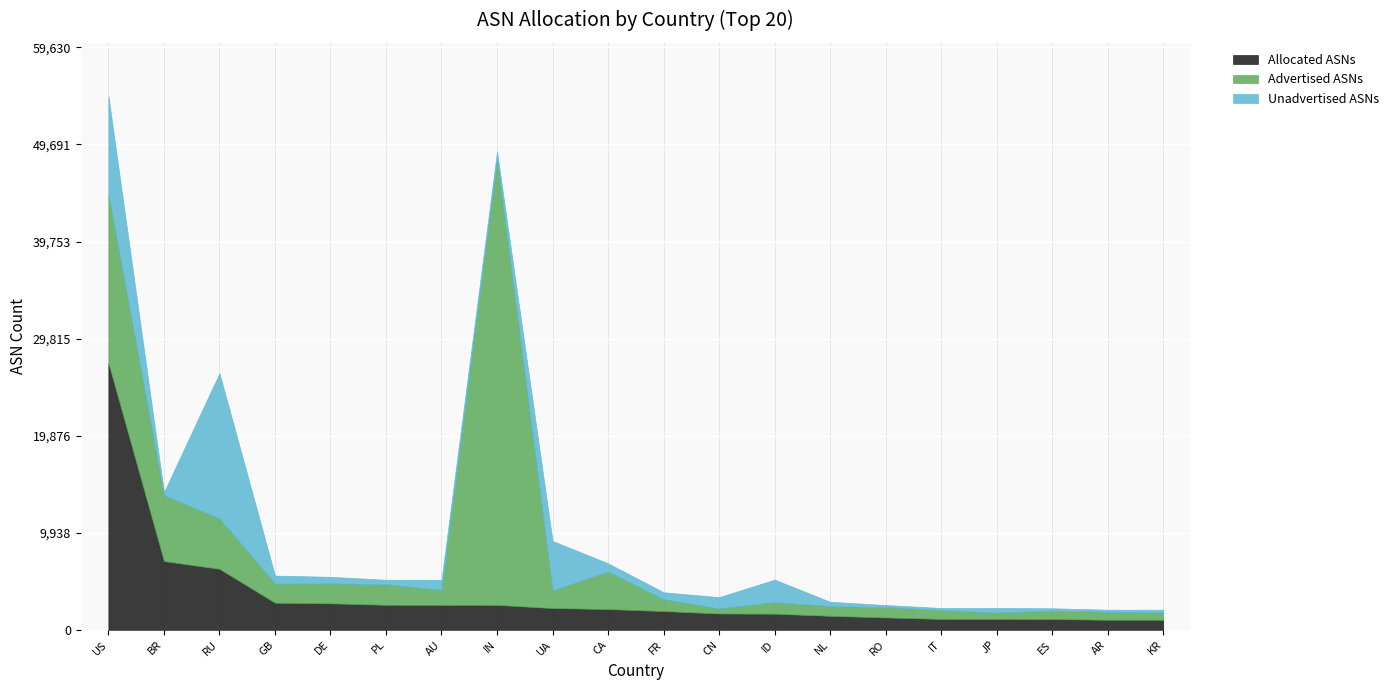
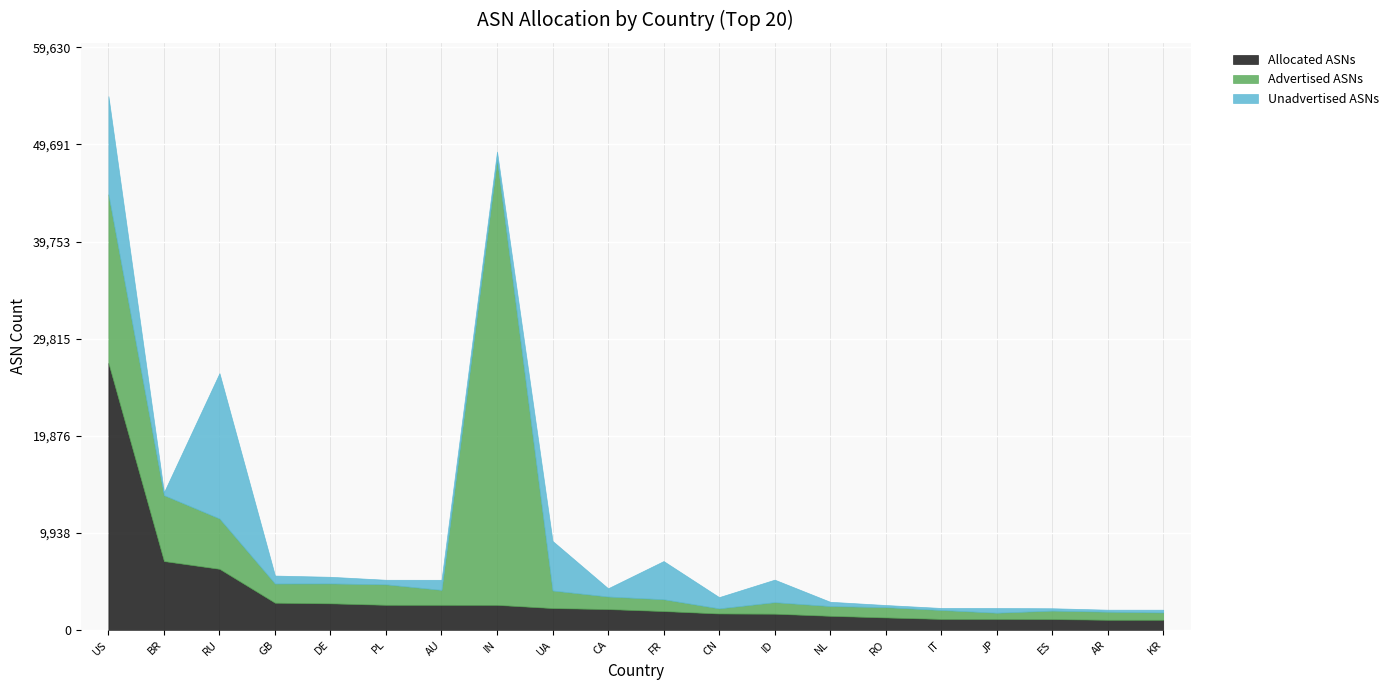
Advertised ASNs, CA: 4,000 -> 1,000
Unadvertised ASNs, FR: 1,000 -> 4,000
